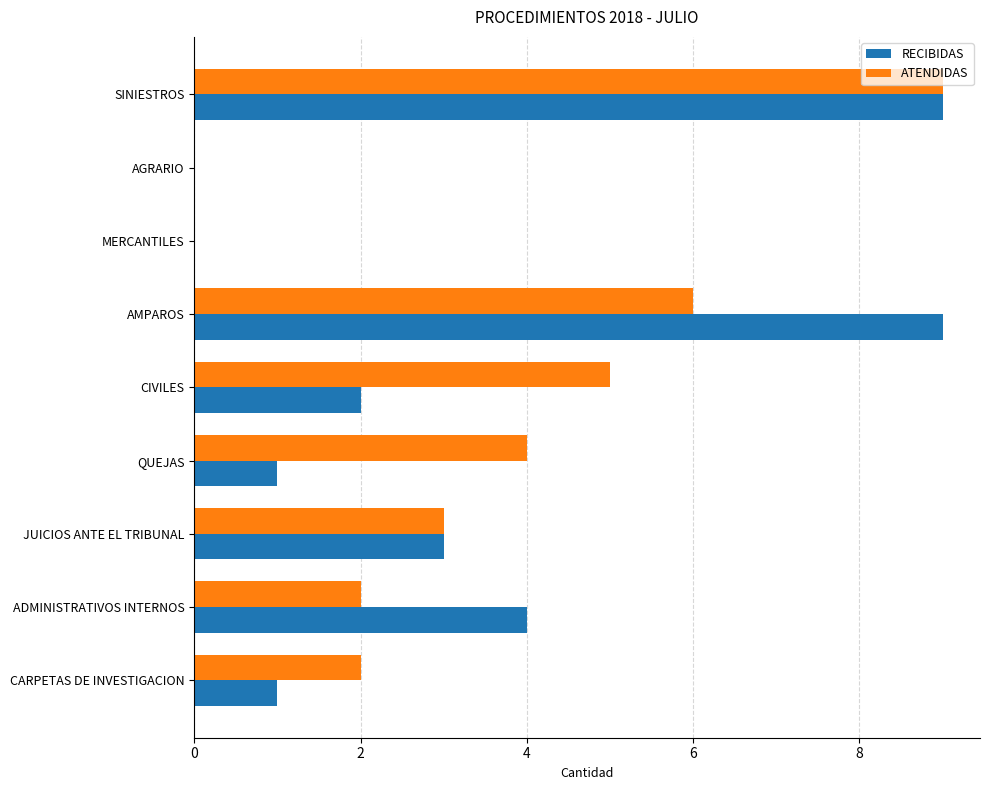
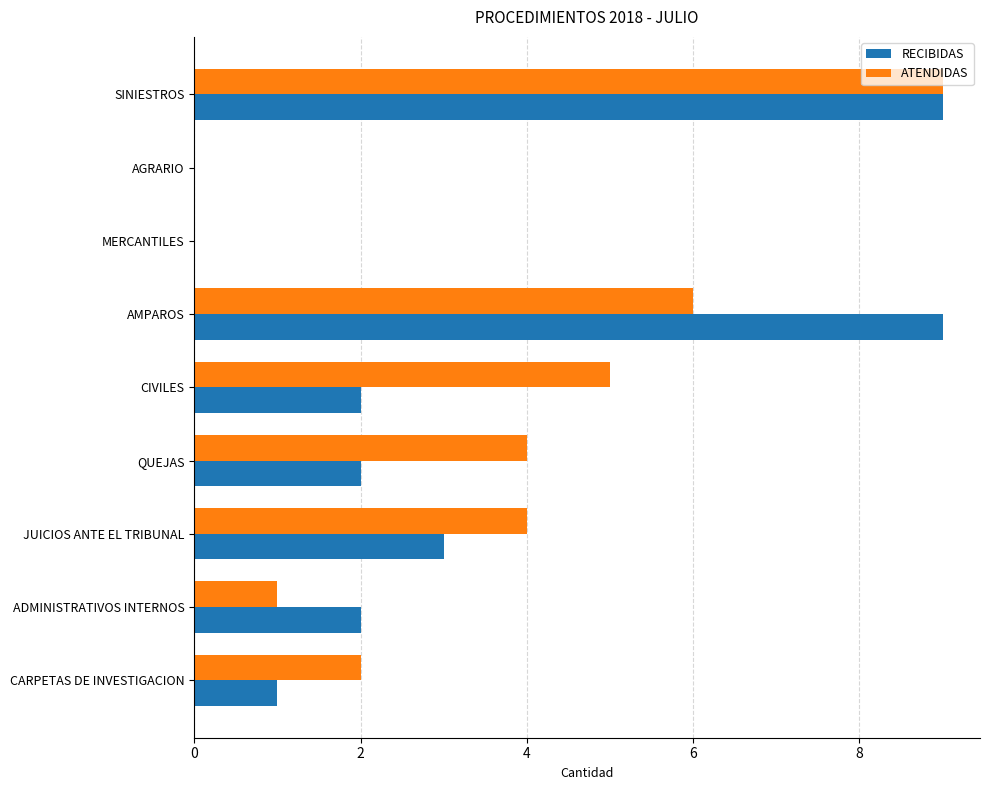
RECIBIDAS, QUEJAS: 1 -> 2
ATENDIDAS, JUICIOS ANTE EL TRIBUNAL: 3 -> 4
ATENDIDAS, ADMINISTRATIVOS INTERNOS: 2 -> 1
RECIBIDAS, ADMINISTRATIVOS INTERNOS: 4 -> 2
